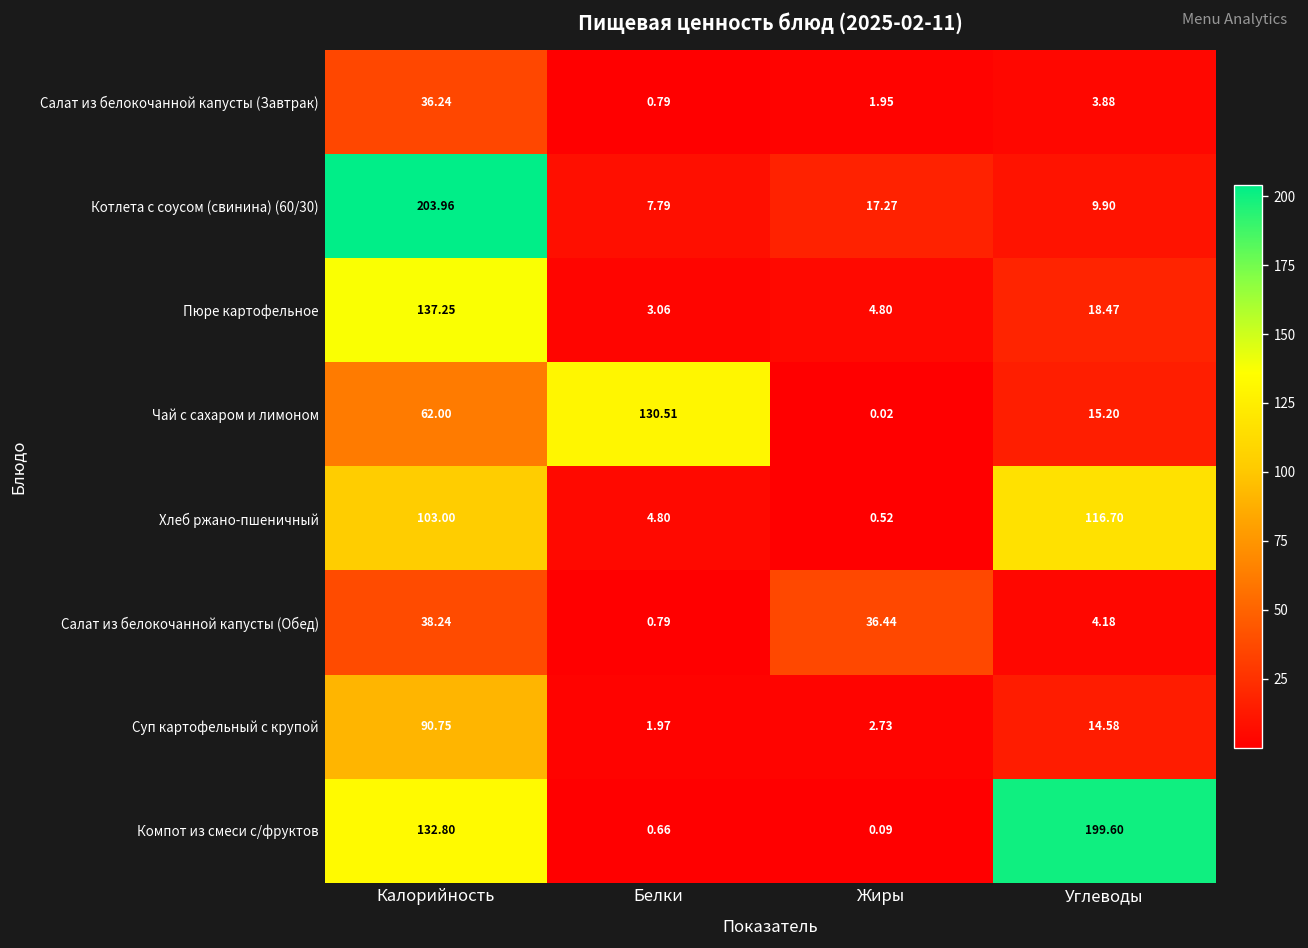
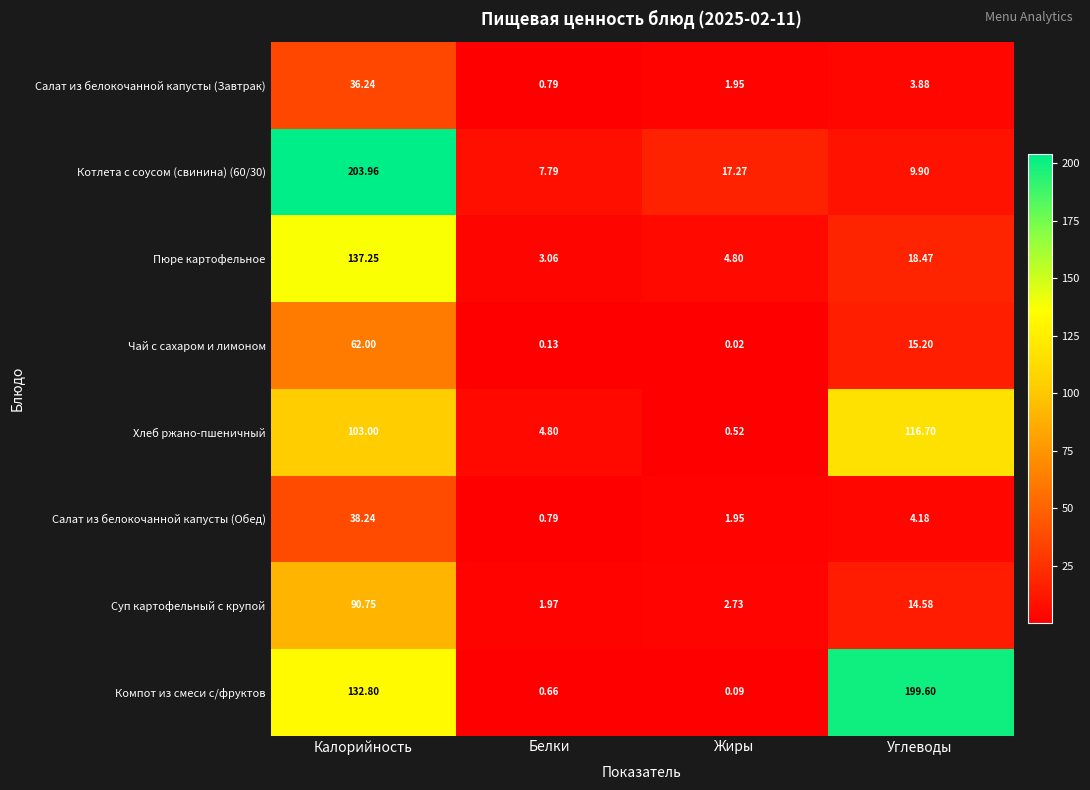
Чай с сахаром и лимоном, Белки: 130.51 -> 0.13
Салат из белокочанной капусты (Обед), Жиры: 36.44 -> 1.95
